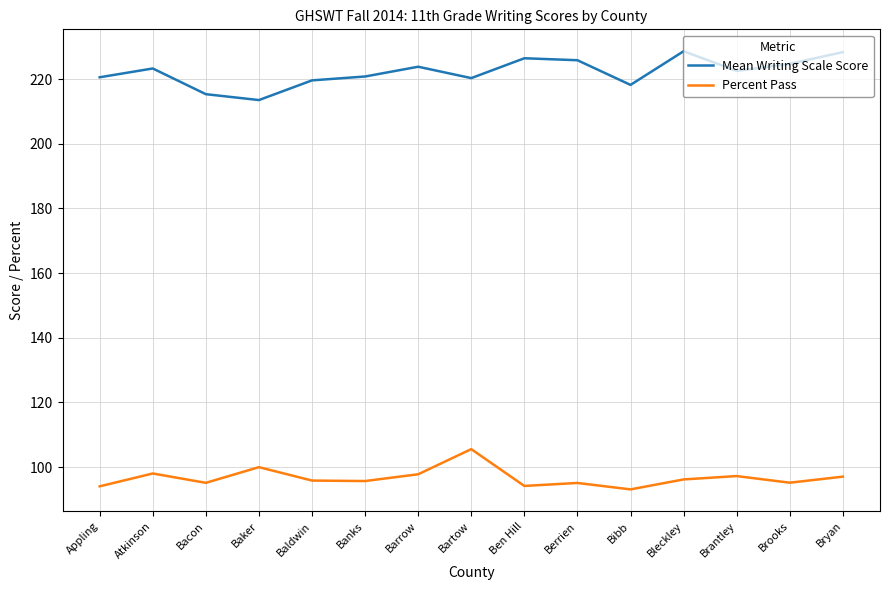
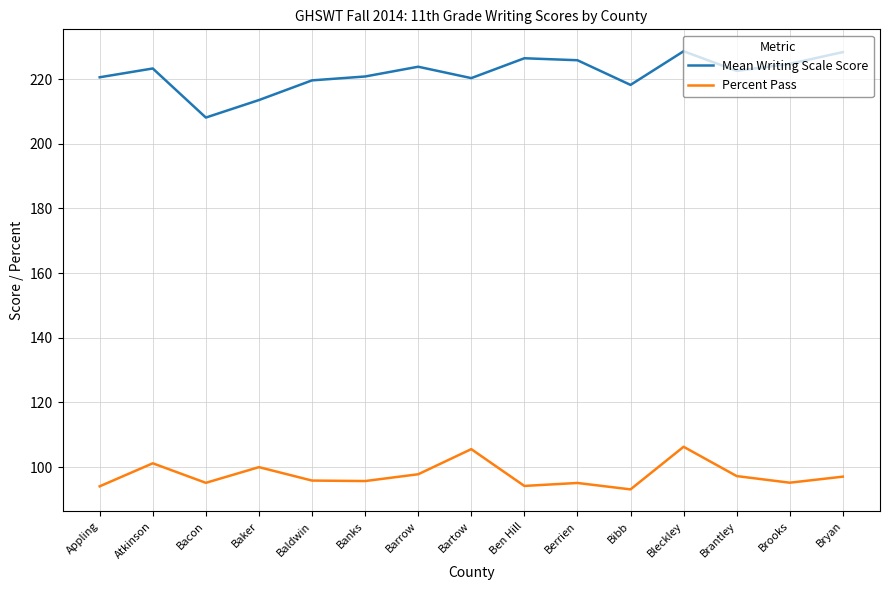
Percent Pass, Atkinson: 98 -> 101
Mean Writing Scale Score, Bacon: 215 -> 208
Percent Pass, Bleckley: 96 -> 106
